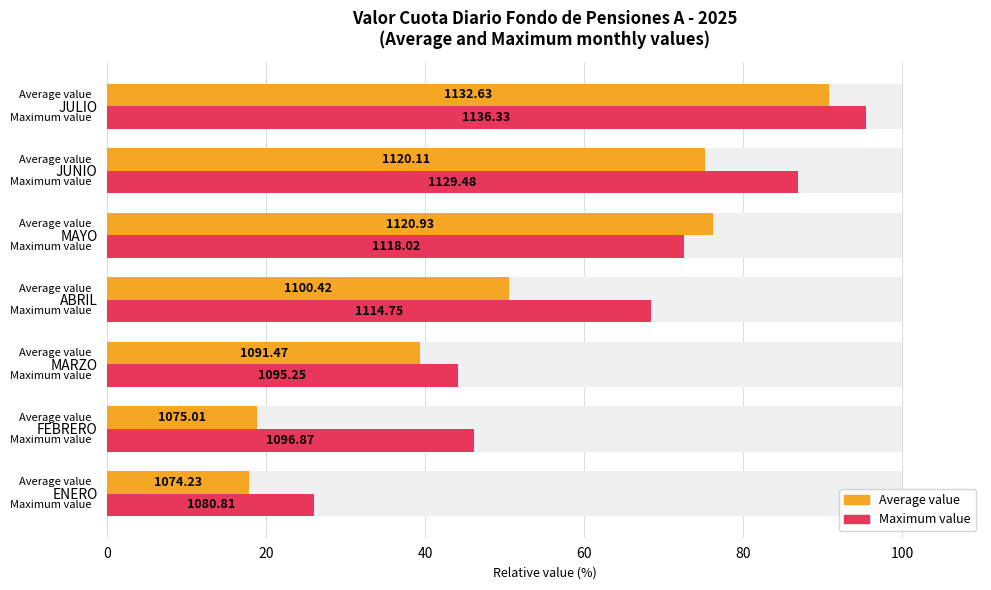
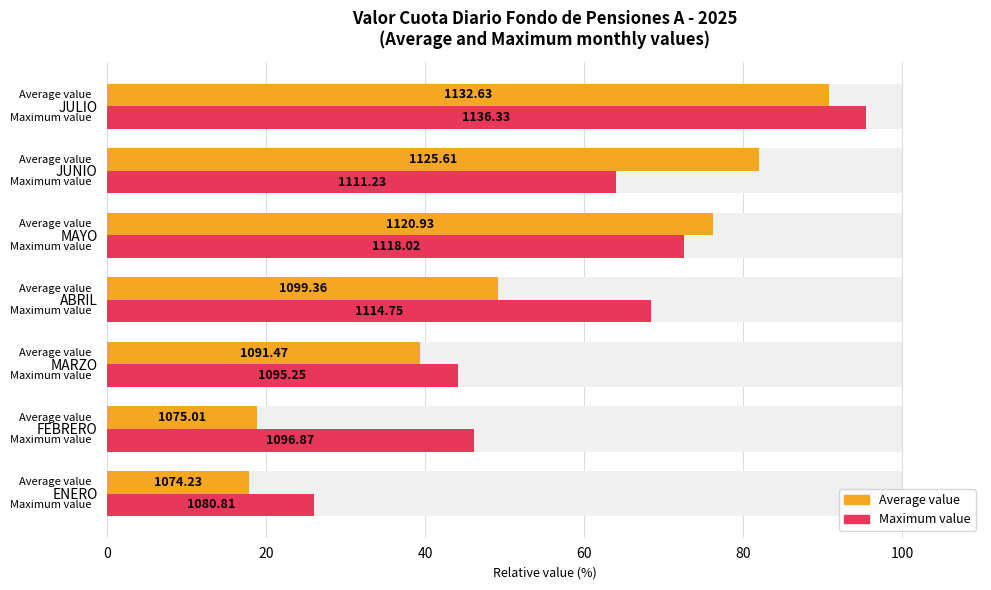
Average value, JUNIO: 1120.11 -> 1125.61
Maximum value, JUNIO: 1129.48 -> 1111.23
Average value, ABRIL: 1100.42 -> 1099.36
